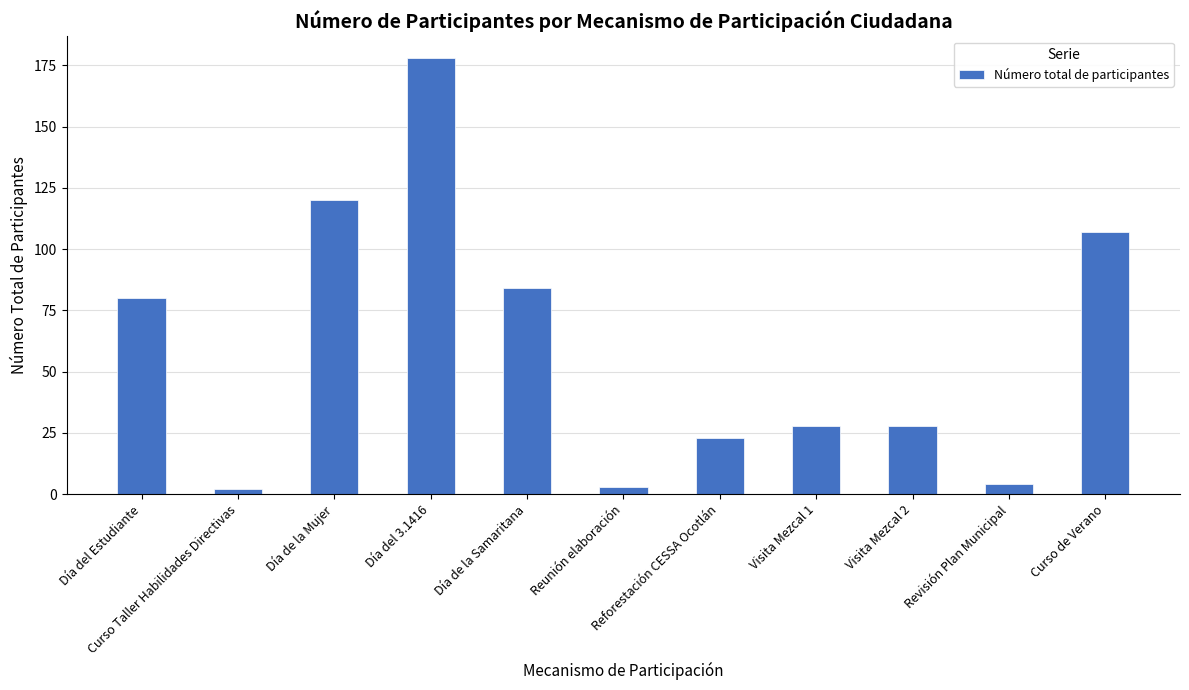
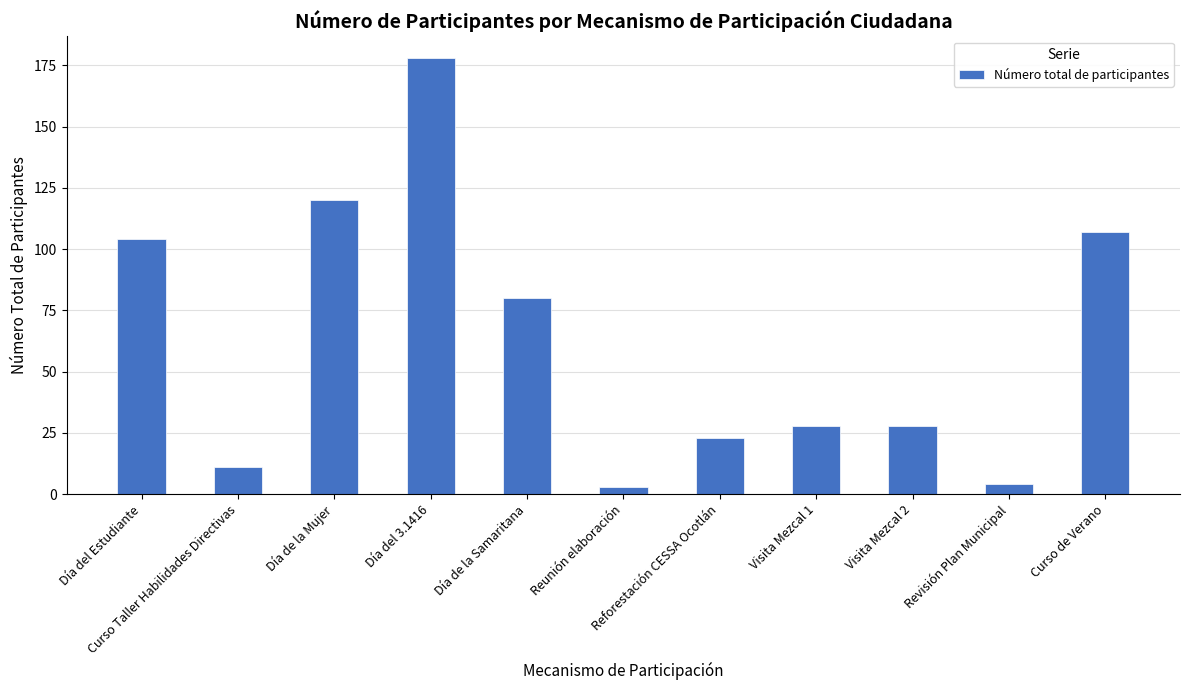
Día del Estudiante: 80 -> 104
Curso Taller Habilidades Directivas: 2 -> 11
Día de la Samaritana: 84 -> 80
